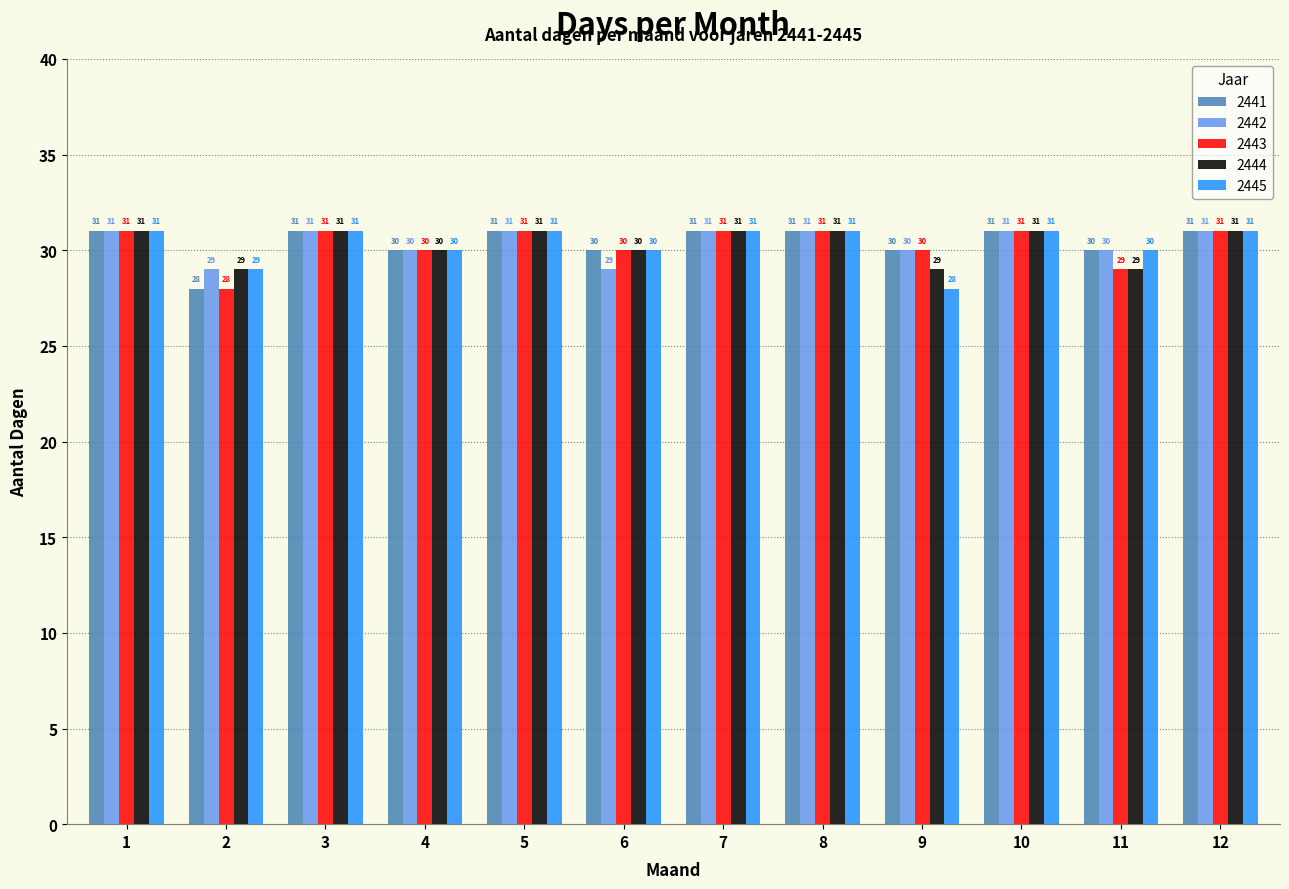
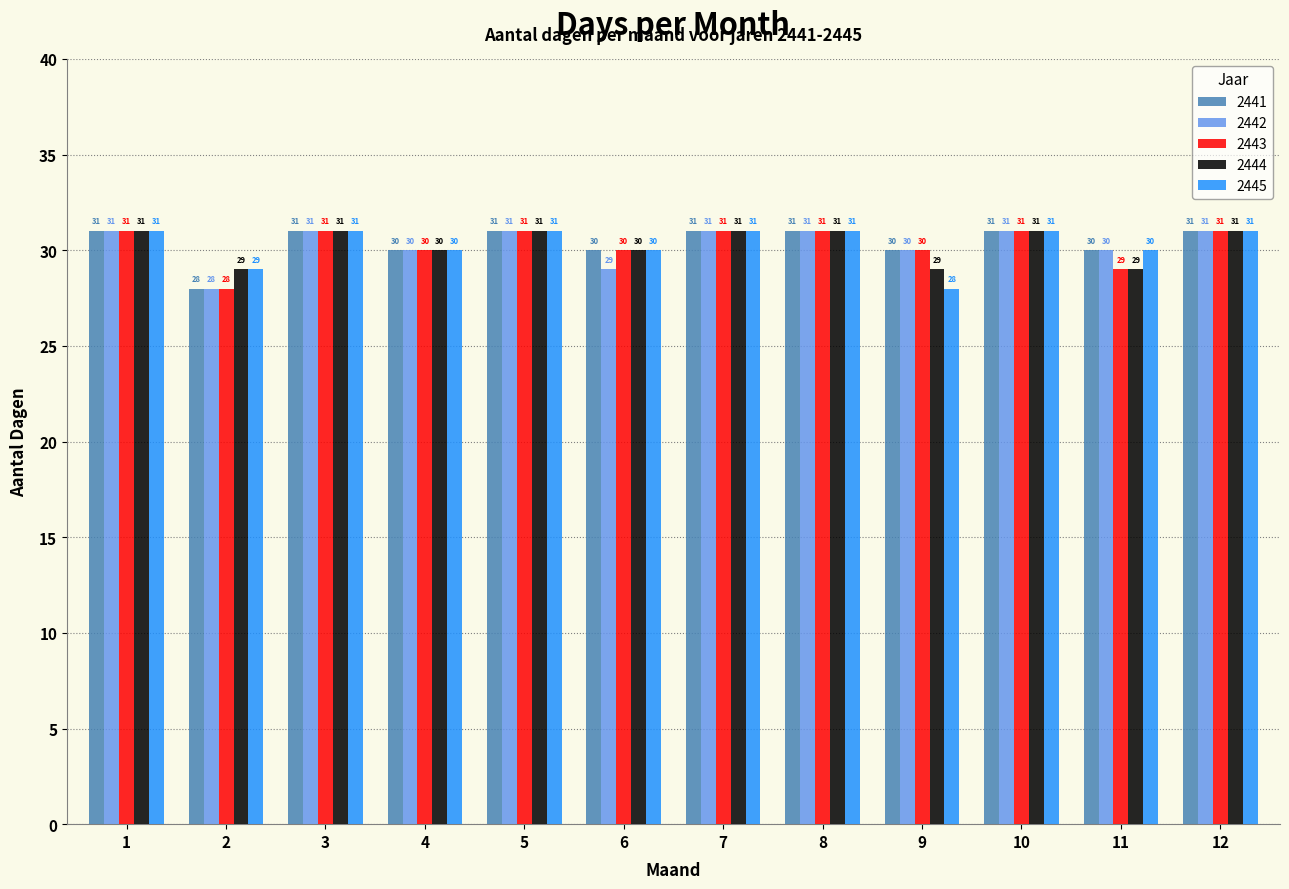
2442, 2: 29 -> 28
